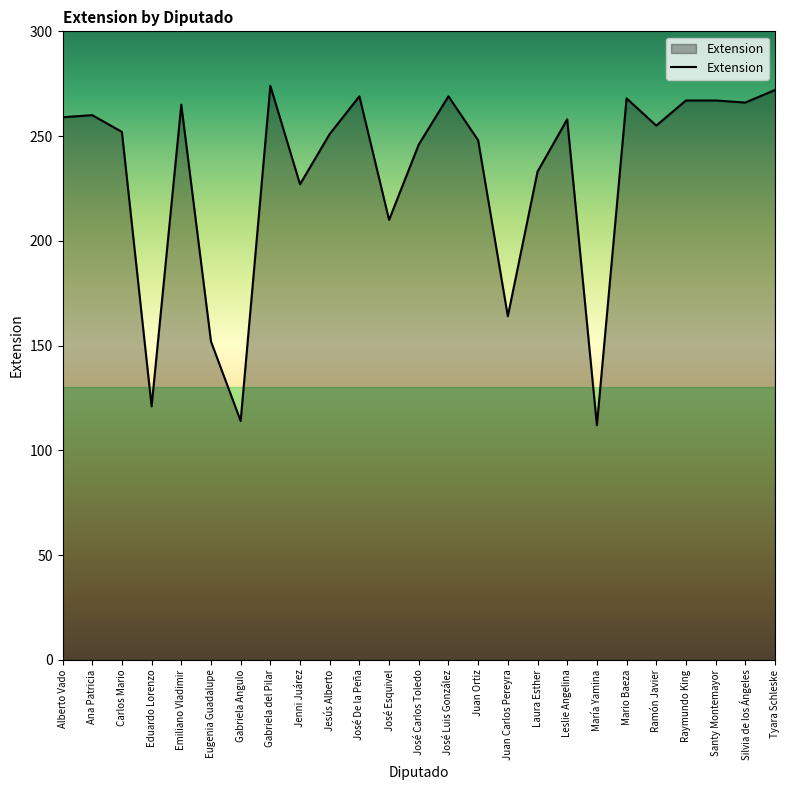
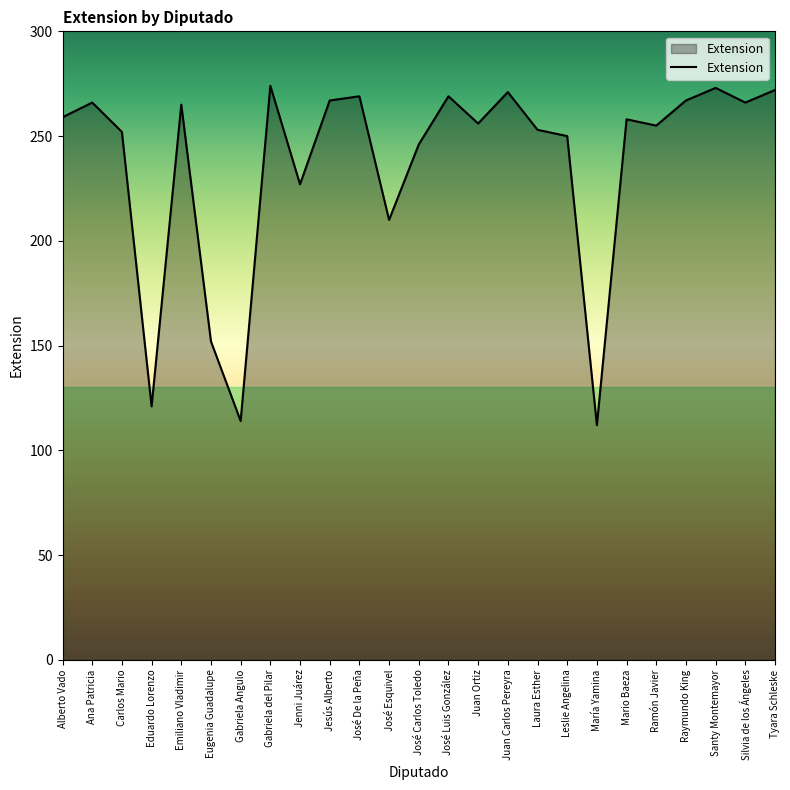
Ana Patricia: 260 -> 266
Jesús Alberto: 251 -> 267
Juan Ortiz: 248 -> 256
Juan Carlos Pereyra: 164 -> 271
Laura Esther: 233 -> 253
Leslie Angelina: 258 -> 250
Mario Baeza: 268 -> 258
Santy Montemayor: 267 -> 273
